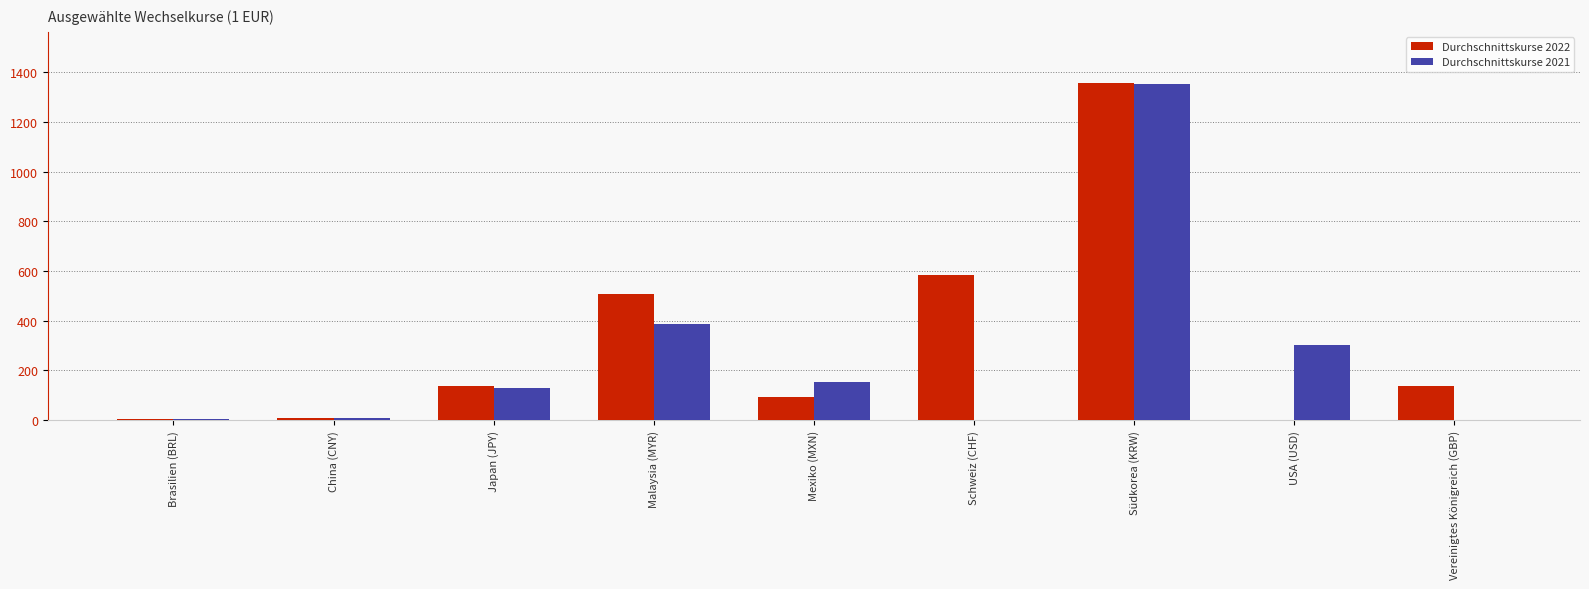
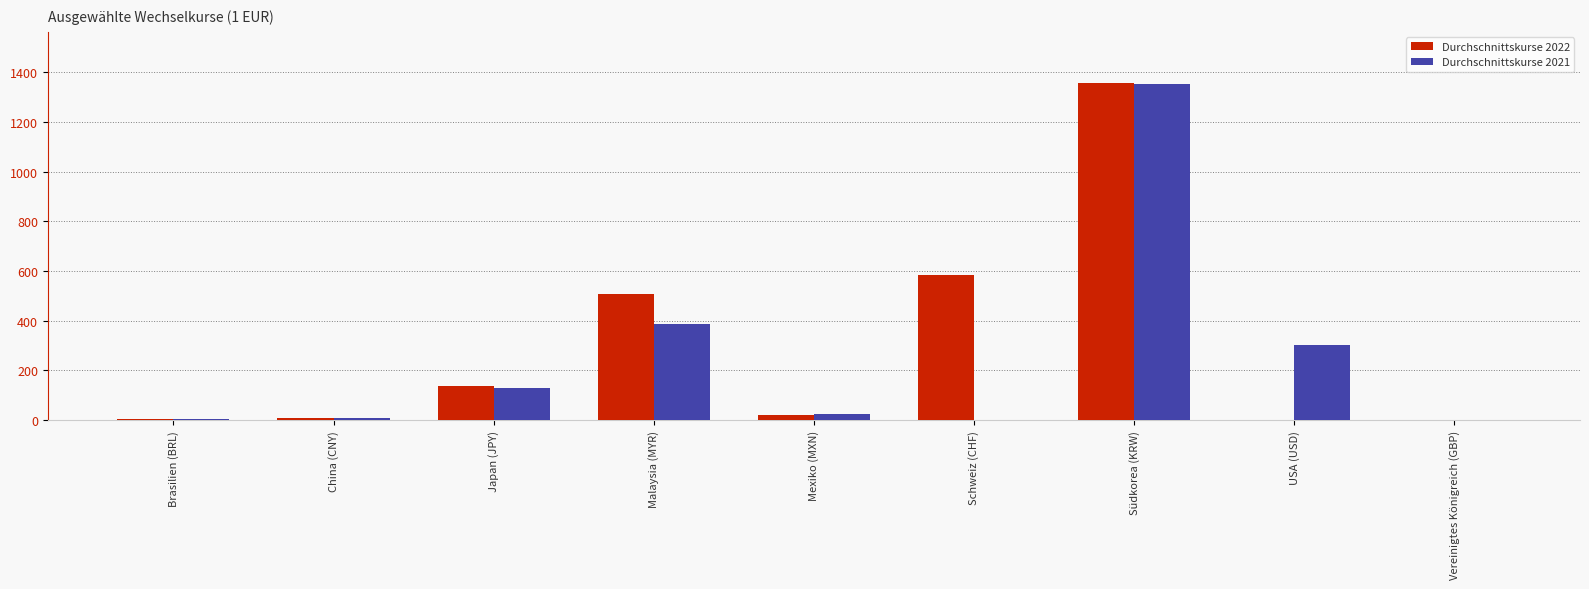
Durchschnittskurse 2022, Mexiko (MXN): 100 -> 20
Durchschnittskurse 2021, Mexiko (MXN): 150 -> 20
Durchschnittskurse 2022, Vereinigtes Königreich (GBP): 140 -> 0
